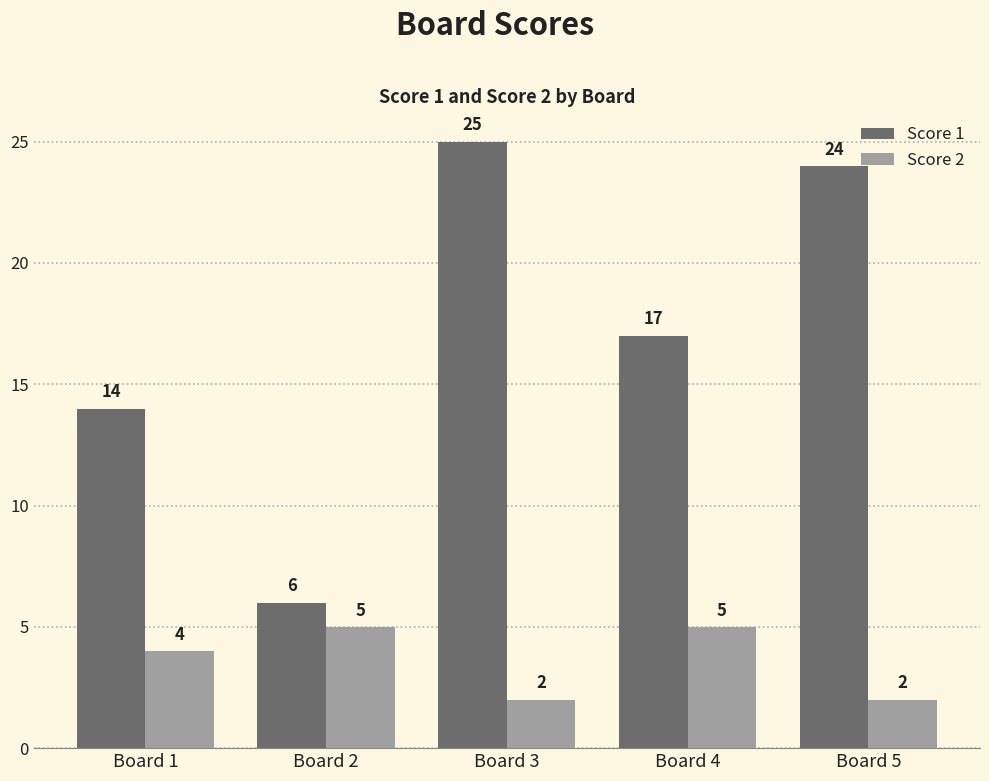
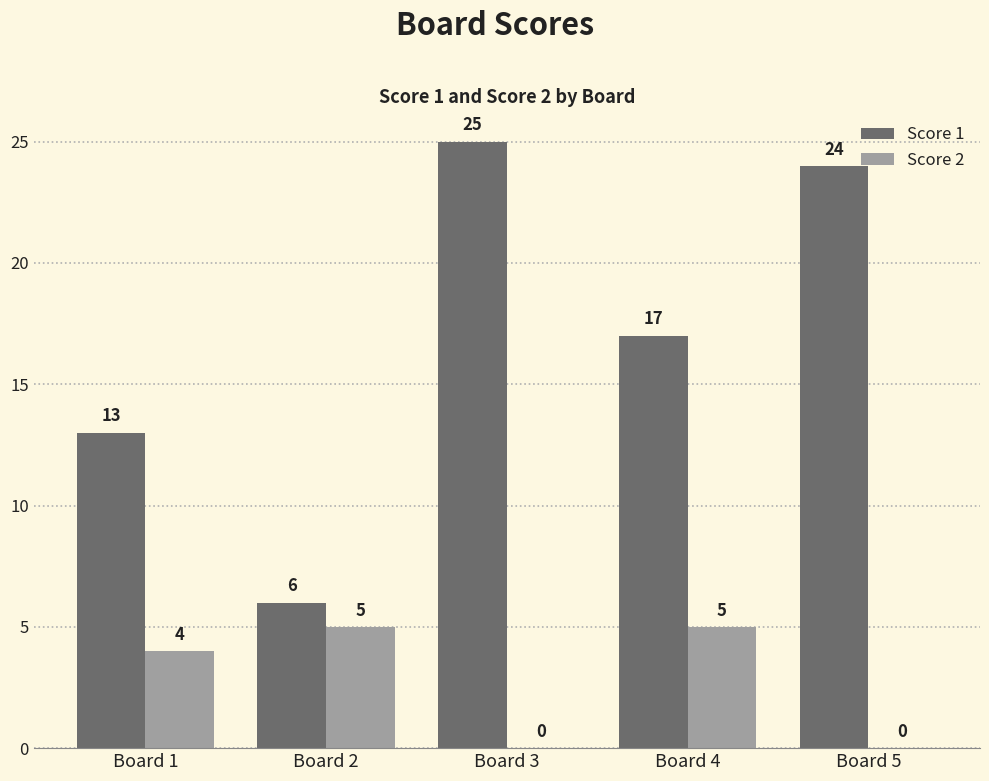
Score 1, Board 1: 14 -> 13
Score 2, Board 3: 2 -> 0
Score 2, Board 5: 2 -> 0
